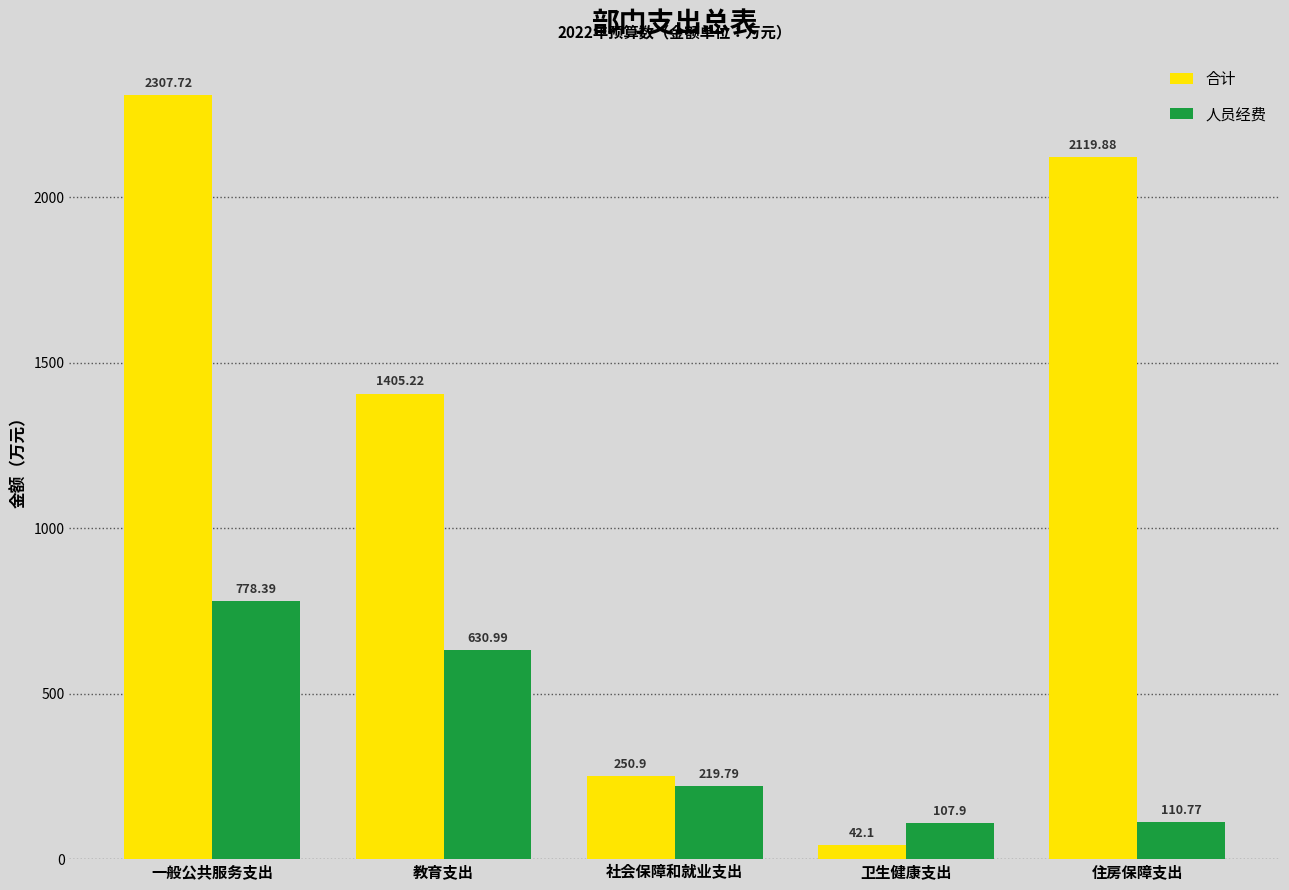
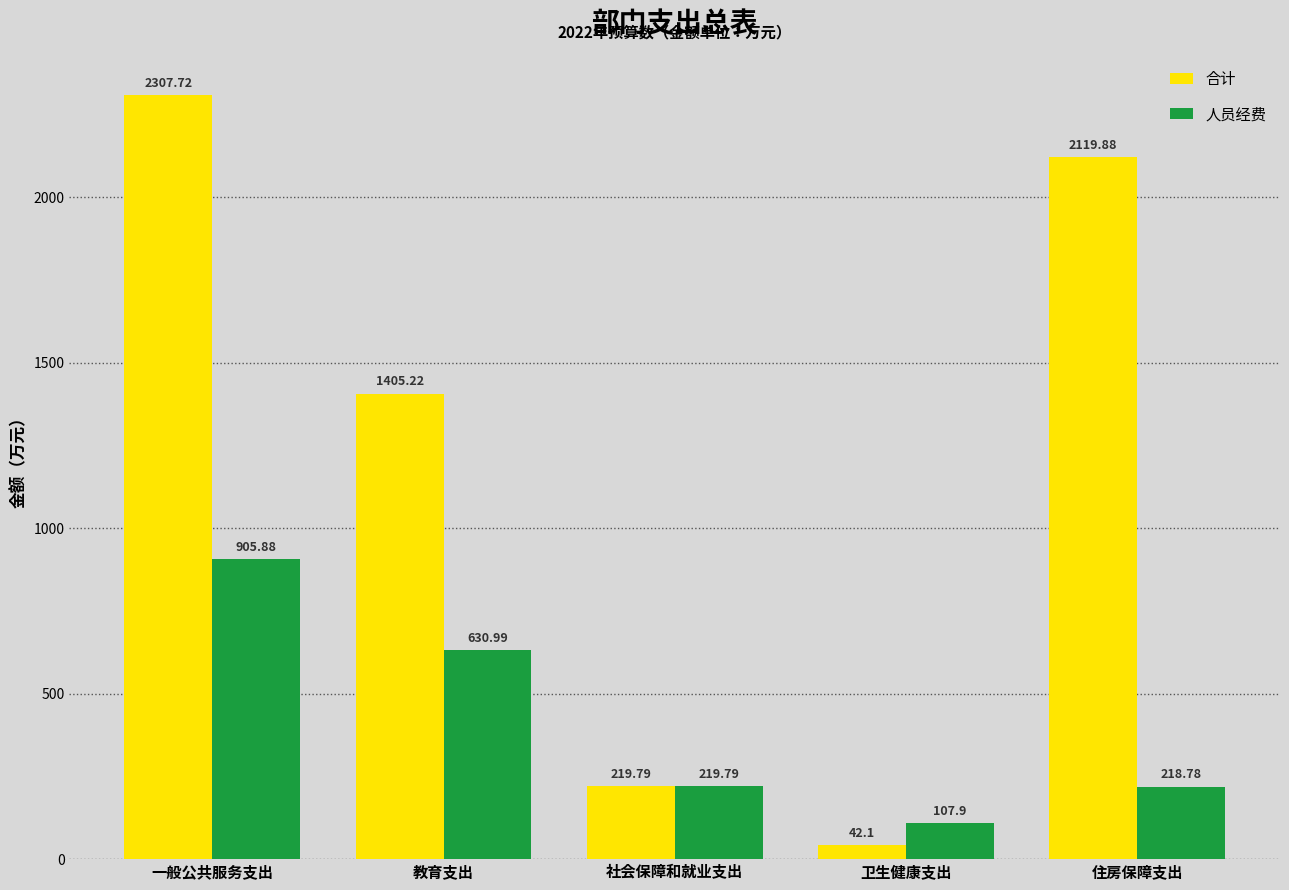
人员经费, 一般公共服务支出: 778.39 -> 905.88
合计, 社会保障和就业支出: 250.9 -> 219.79
人员经费, 住房保障支出: 110.77 -> 218.78
